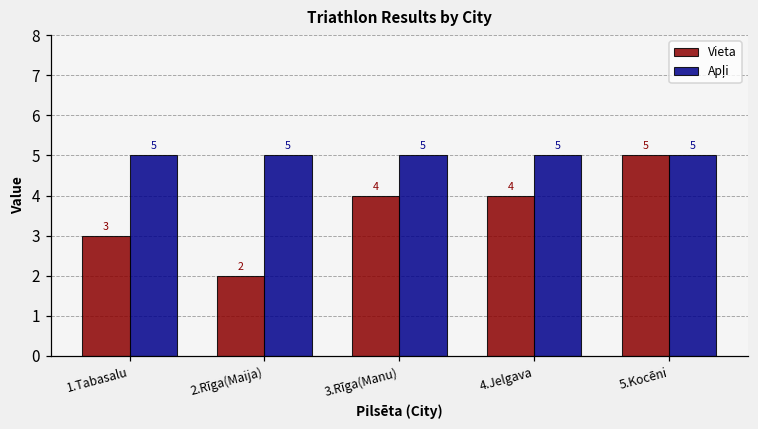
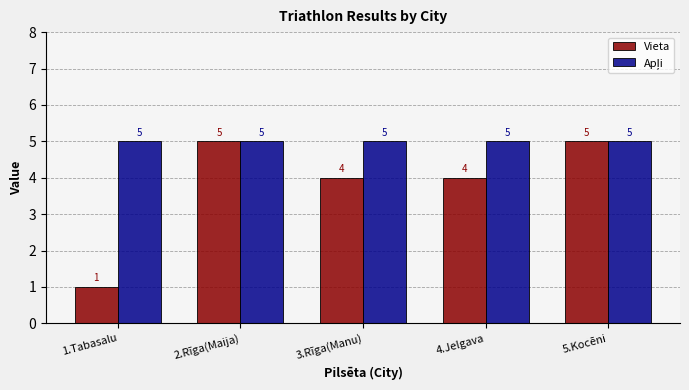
Vieta, 1.Tabasalu: 3 -> 1
Vieta, 2.Rīga(Maija): 2 -> 5
